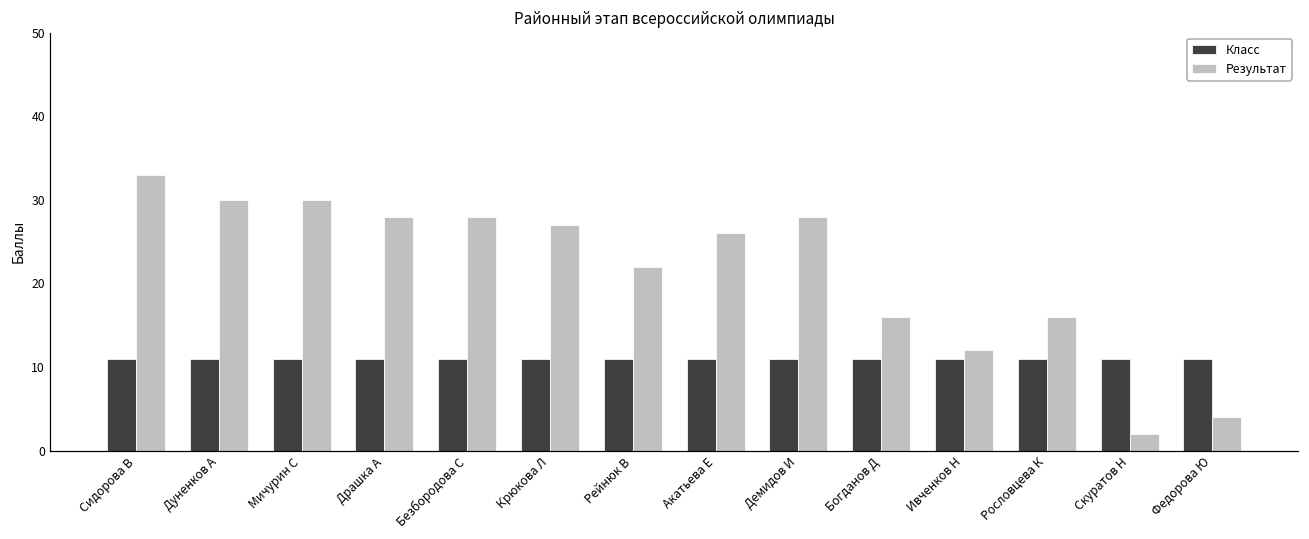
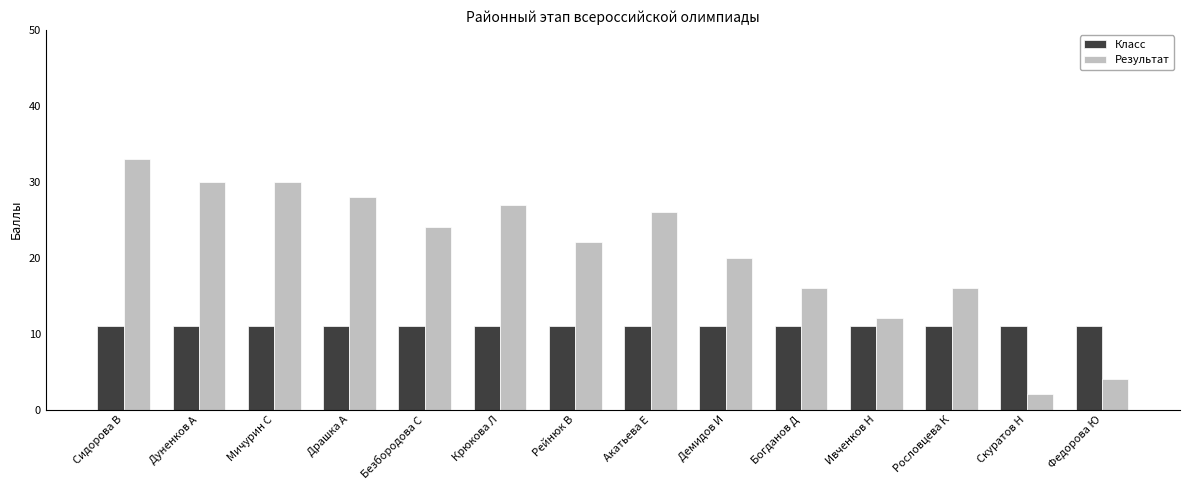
Результат, Безбородова С: 28 -> 24
Результат, Демидов И: 28 -> 20
